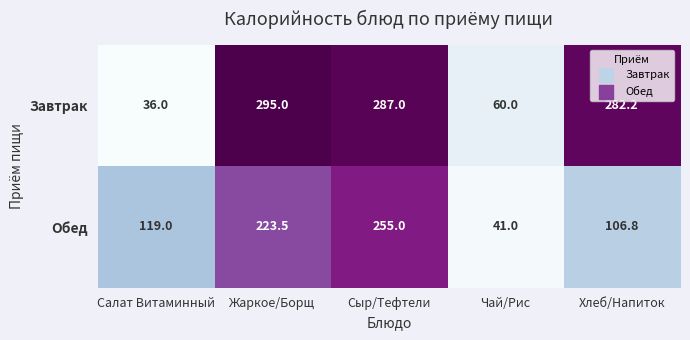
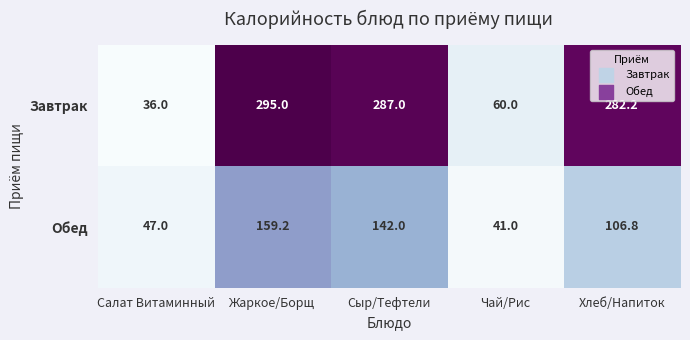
Обед, Салат Витаминный: 119.0 -> 47.0
Обед, Жаркое/Борщ: 223.5 -> 159.2
Обед, Сыр/Тефтели: 255.0 -> 142.0
